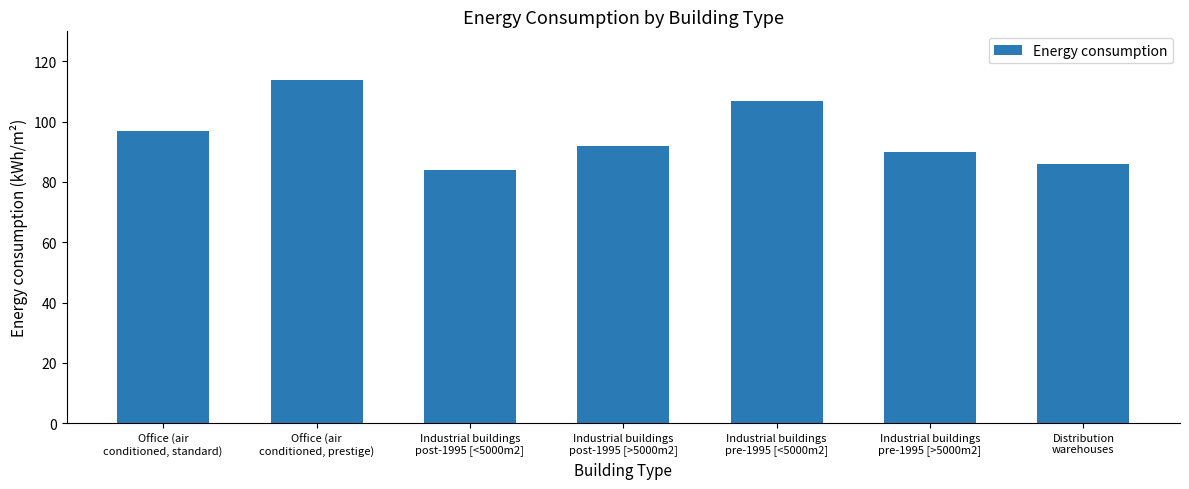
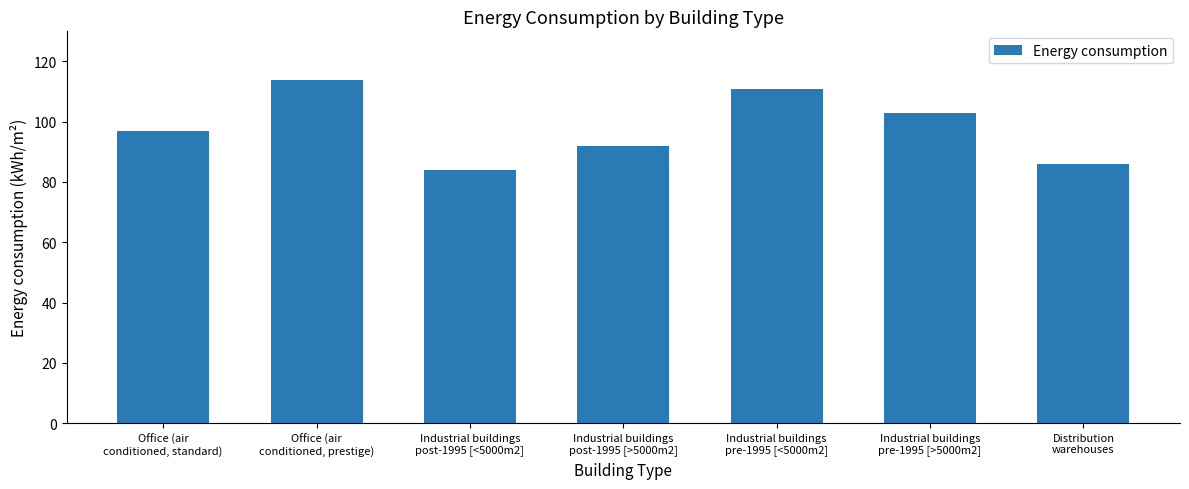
Industrial buildings pre-1995 [<5000m2]: 107 -> 111
Industrial buildings pre-1995 [>5000m2]: 90 -> 103
